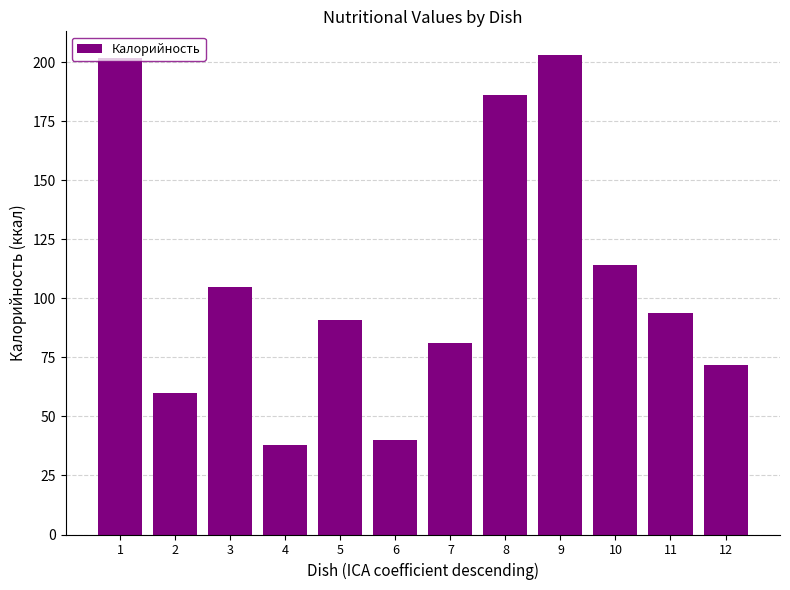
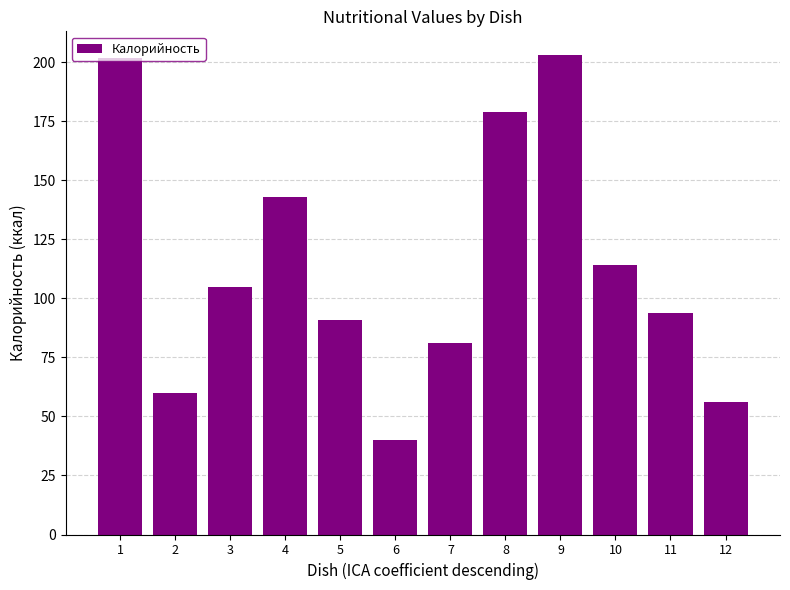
4: 38 -> 143
8: 186 -> 179
12: 72 -> 56
